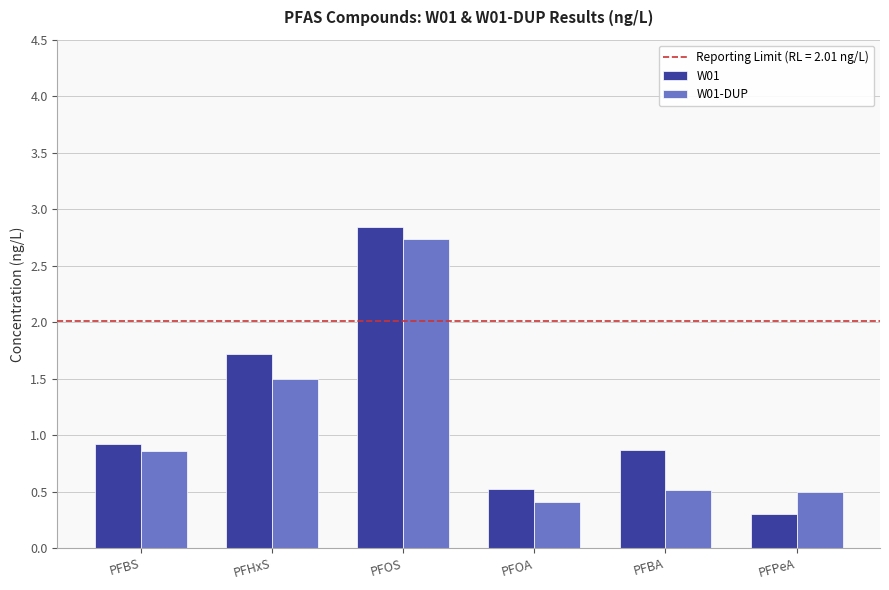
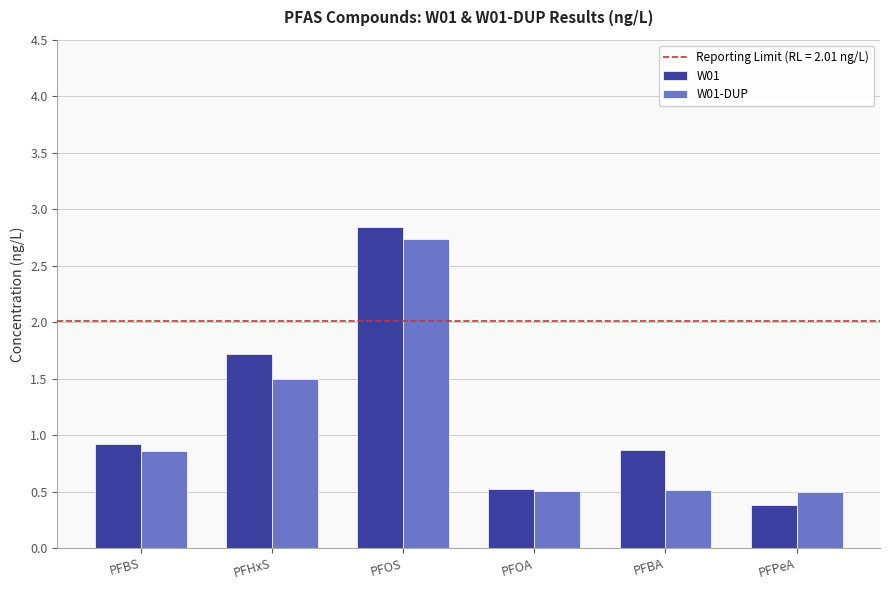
W01-DUP, PFOA: 0.41 -> 0.50
W01, PFPeA: 0.30 -> 0.38
